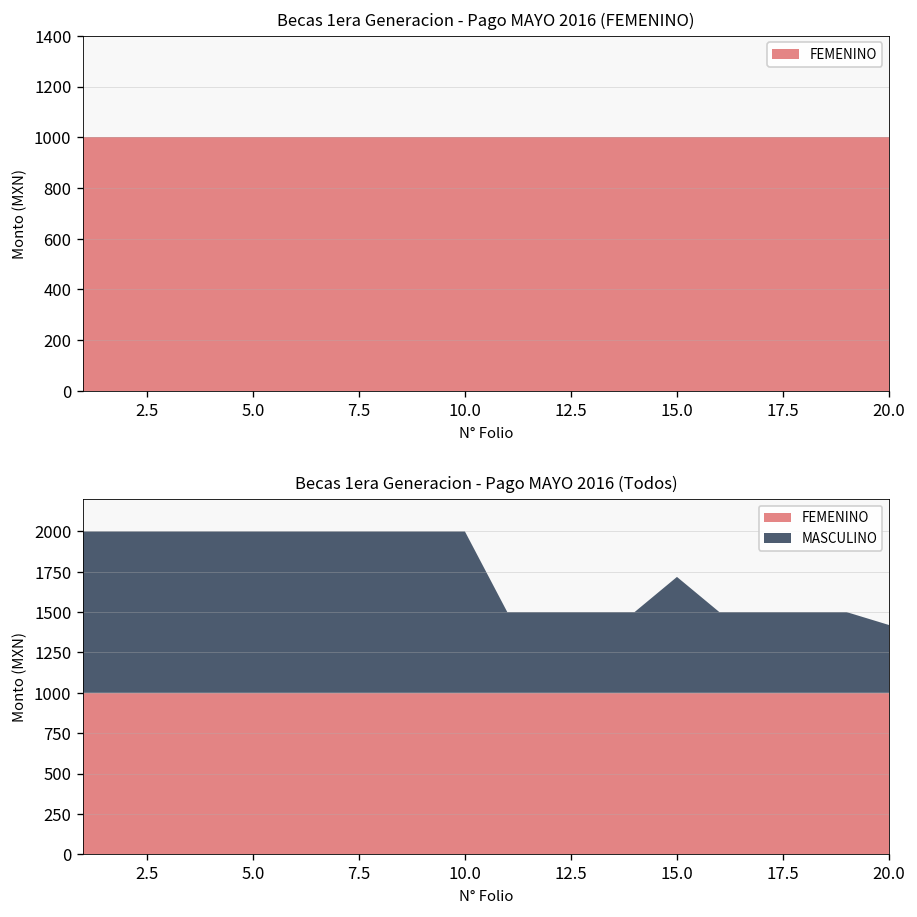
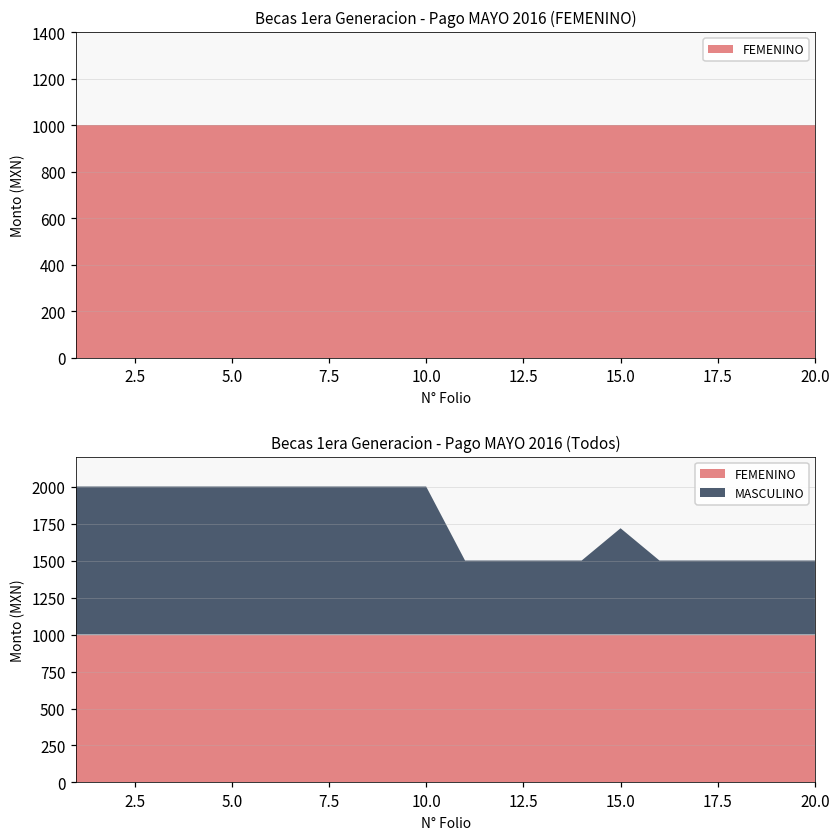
Becas 1era Generacion - Pago MAYO 2016 (Todos), MASCULINO, 20.0: 420 -> 500
